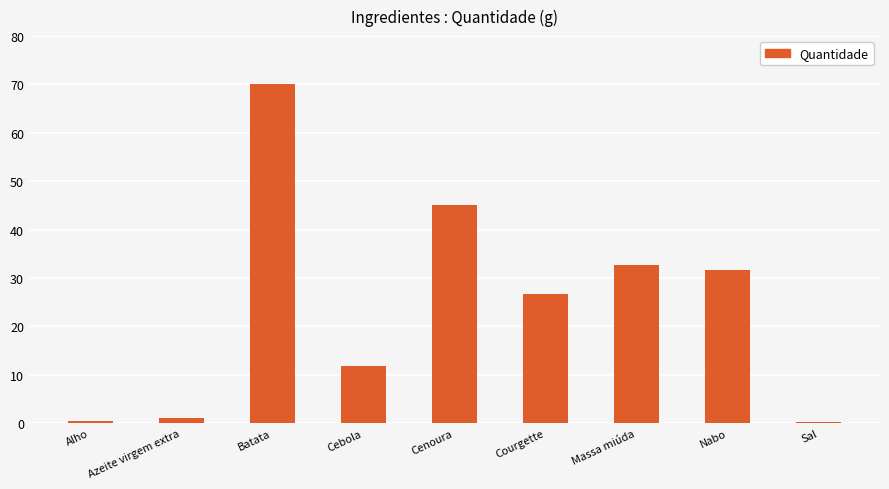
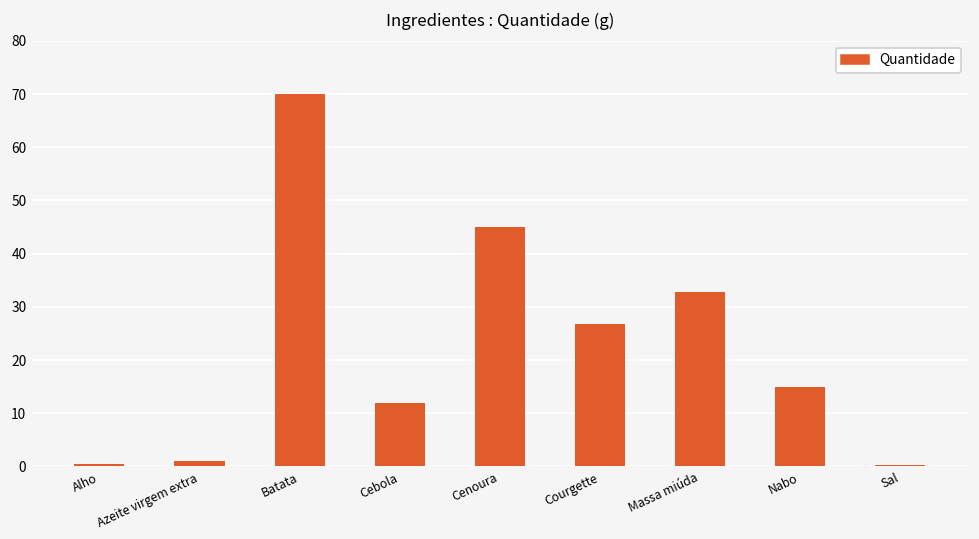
Nabo: 32 -> 15
